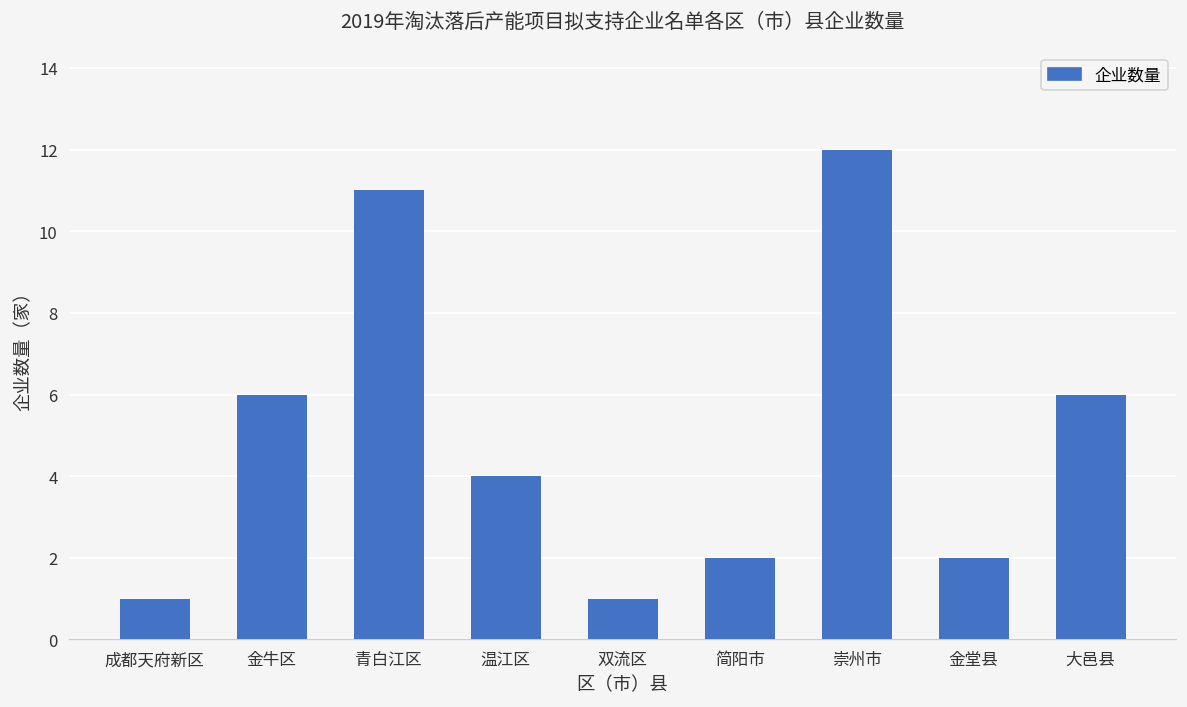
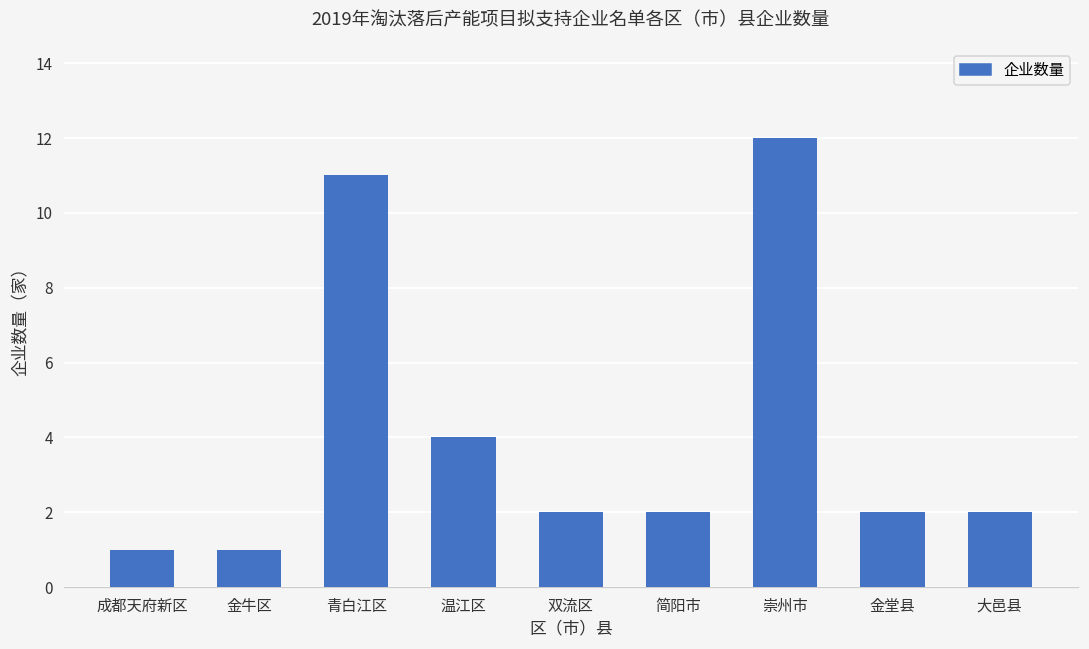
金牛区: 6 -> 1
双流区: 1 -> 2
大邑县: 6 -> 2
